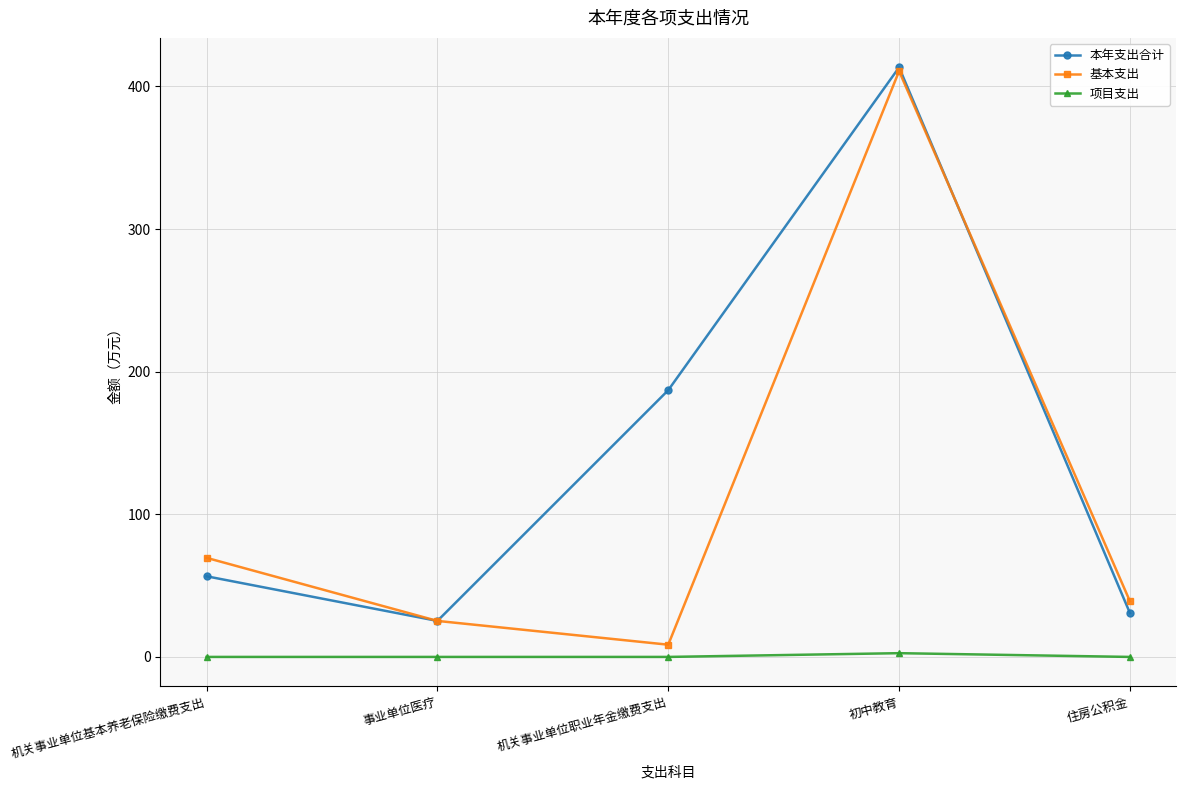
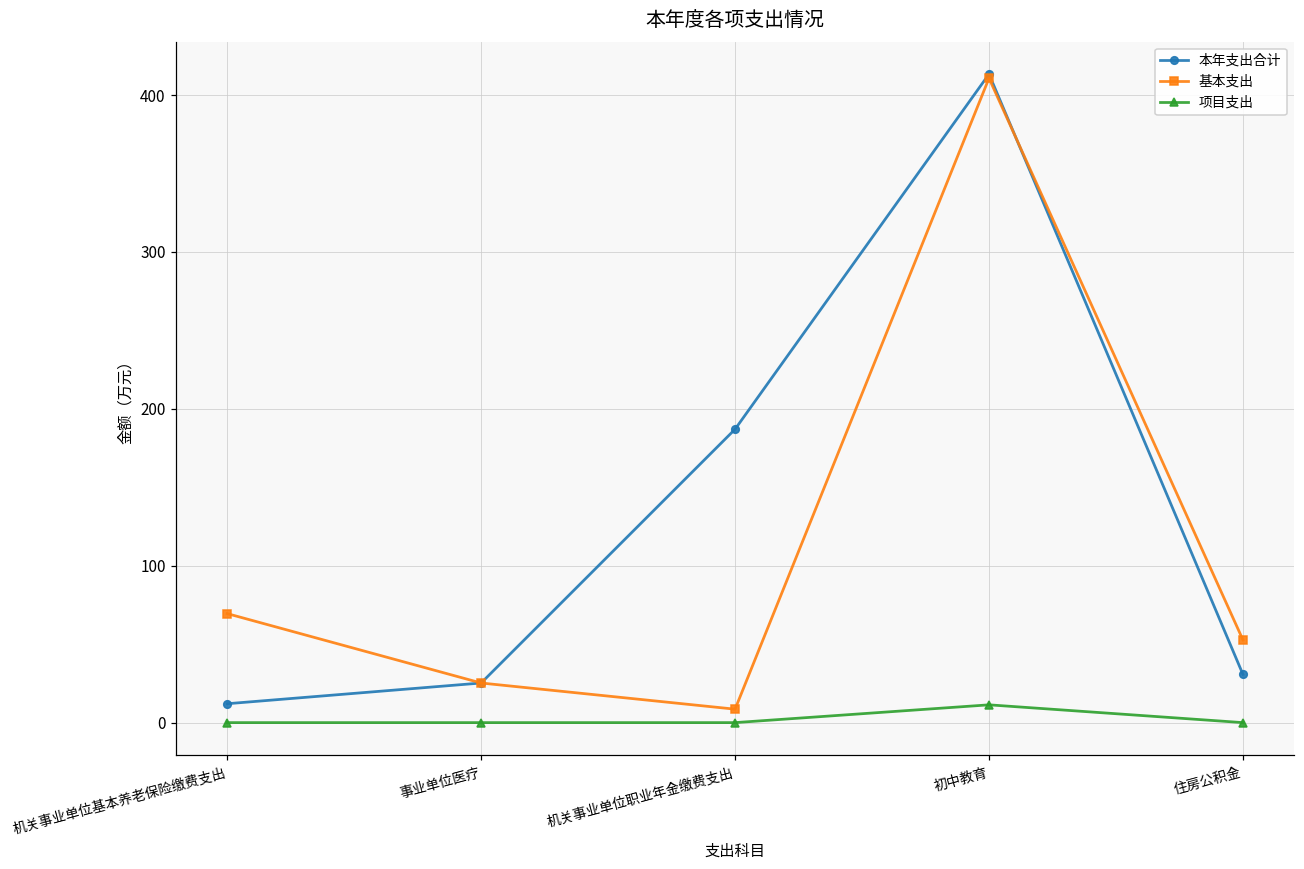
本年支出合计, 机关事业单位基本养老保险缴费支出: 57 -> 12
项目支出, 初中教育: 3 -> 11
基本支出, 住房公积金: 39 -> 53
